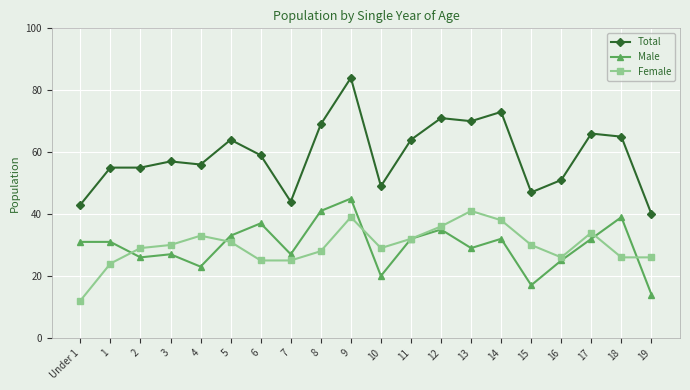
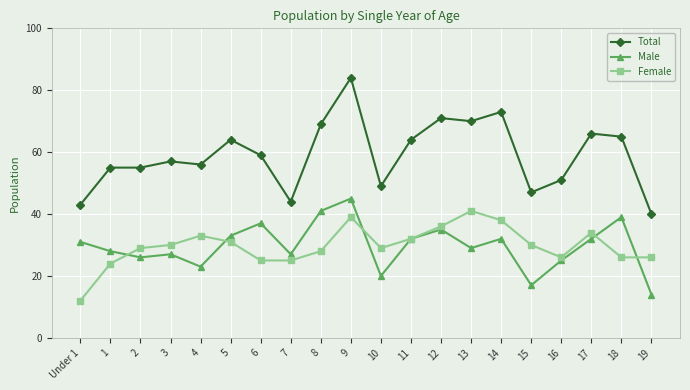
Male, 1: 31 -> 28
